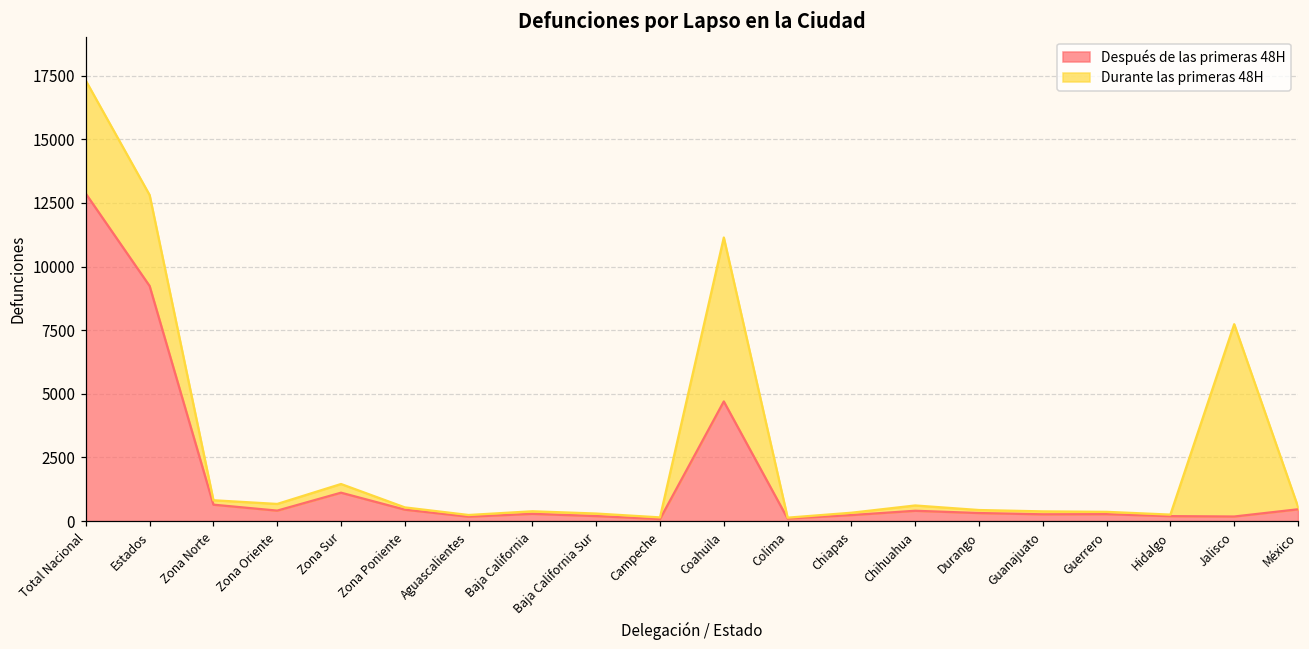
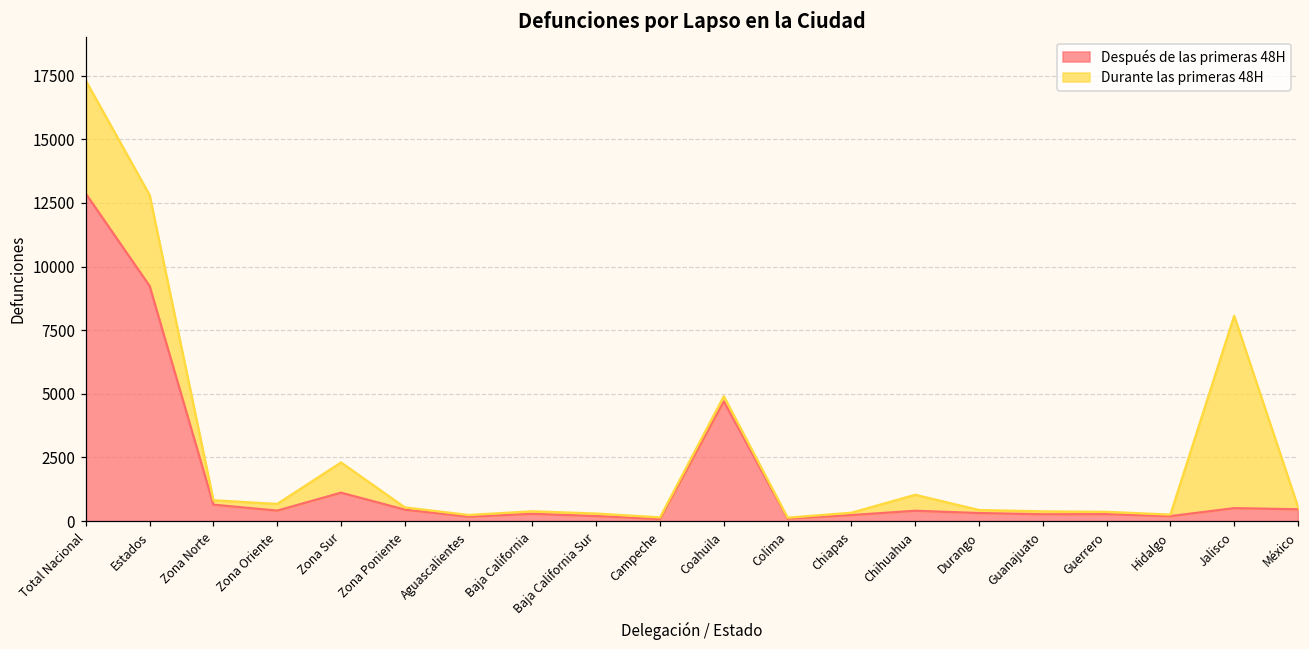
Durante las primeras 48H, Zona Sur: 300 -> 1200
Durante las primeras 48H, Coahuila: 6400 -> 200
Durante las primeras 48H, Chihuahua: 200 -> 600
Después de las primeras 48H, Jalisco: 200 -> 500
